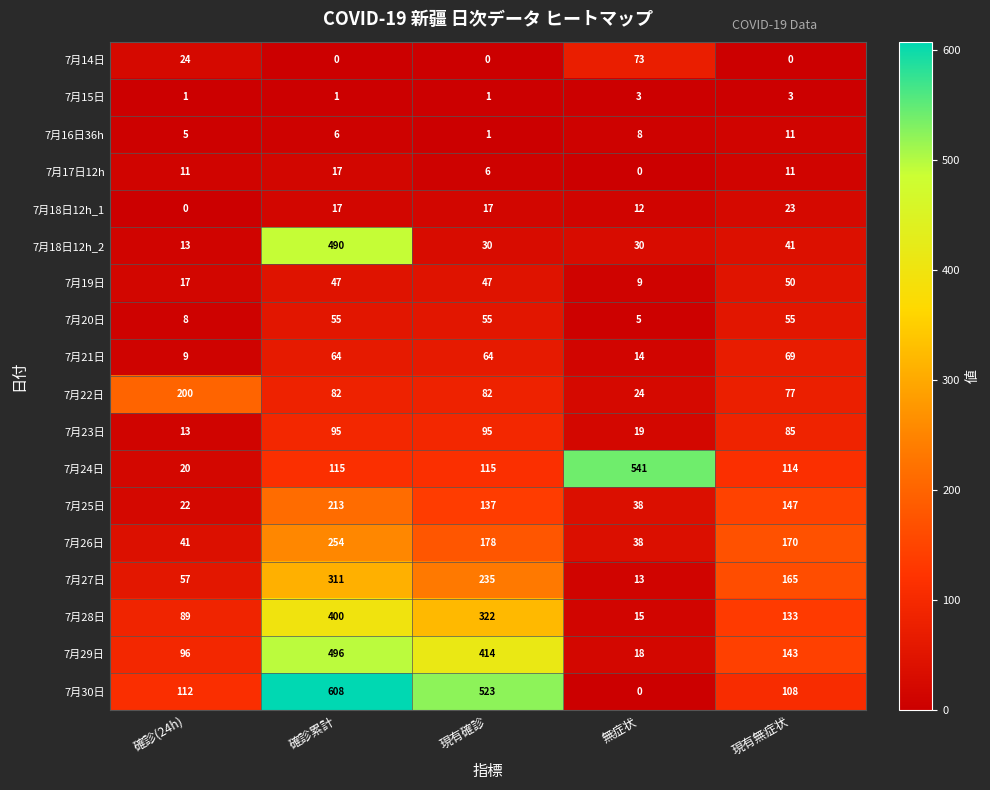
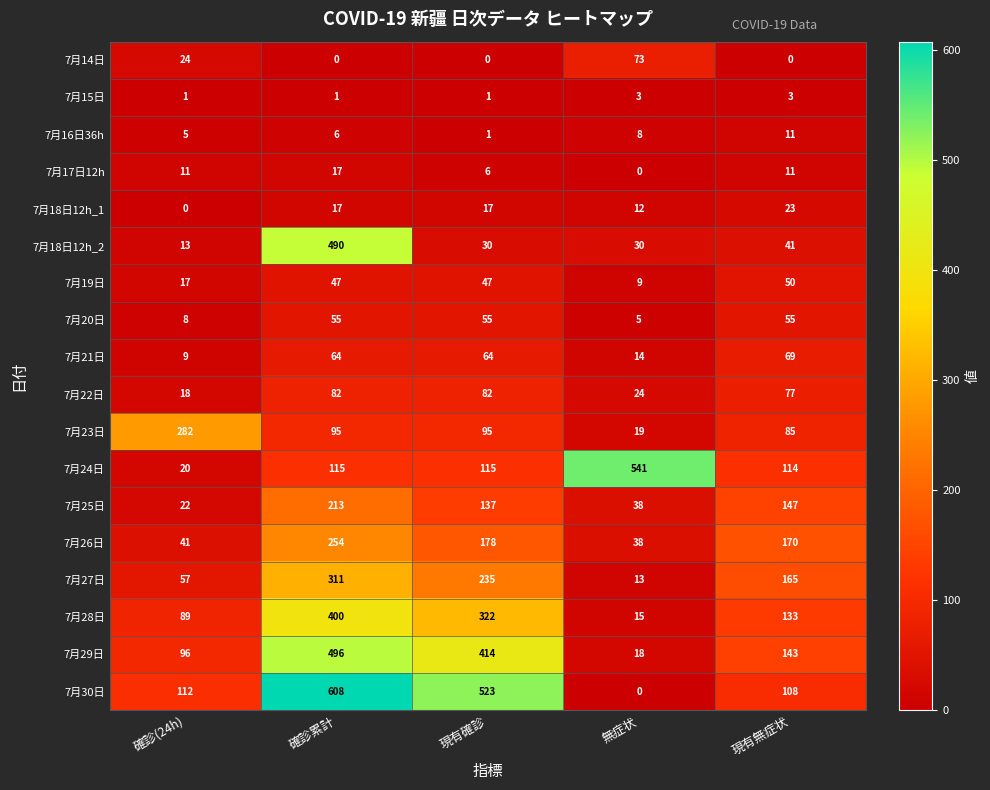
7月22日, 確診(24h): 200 -> 18
7月23日, 確診(24h): 13 -> 282
